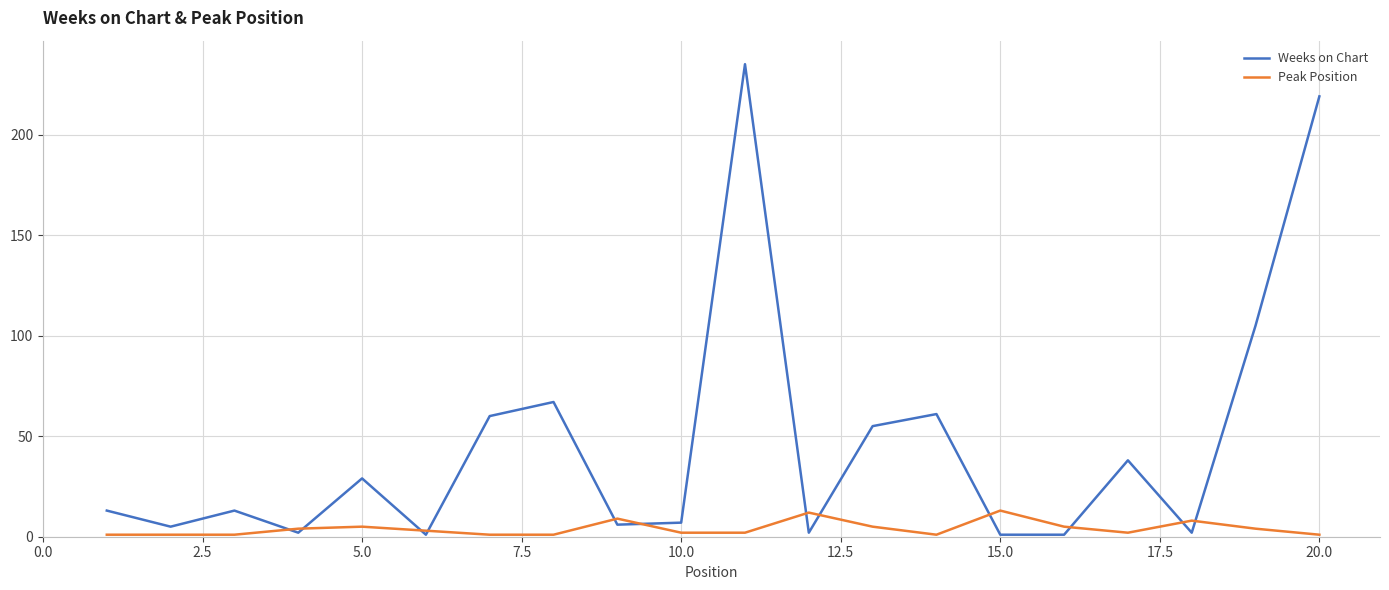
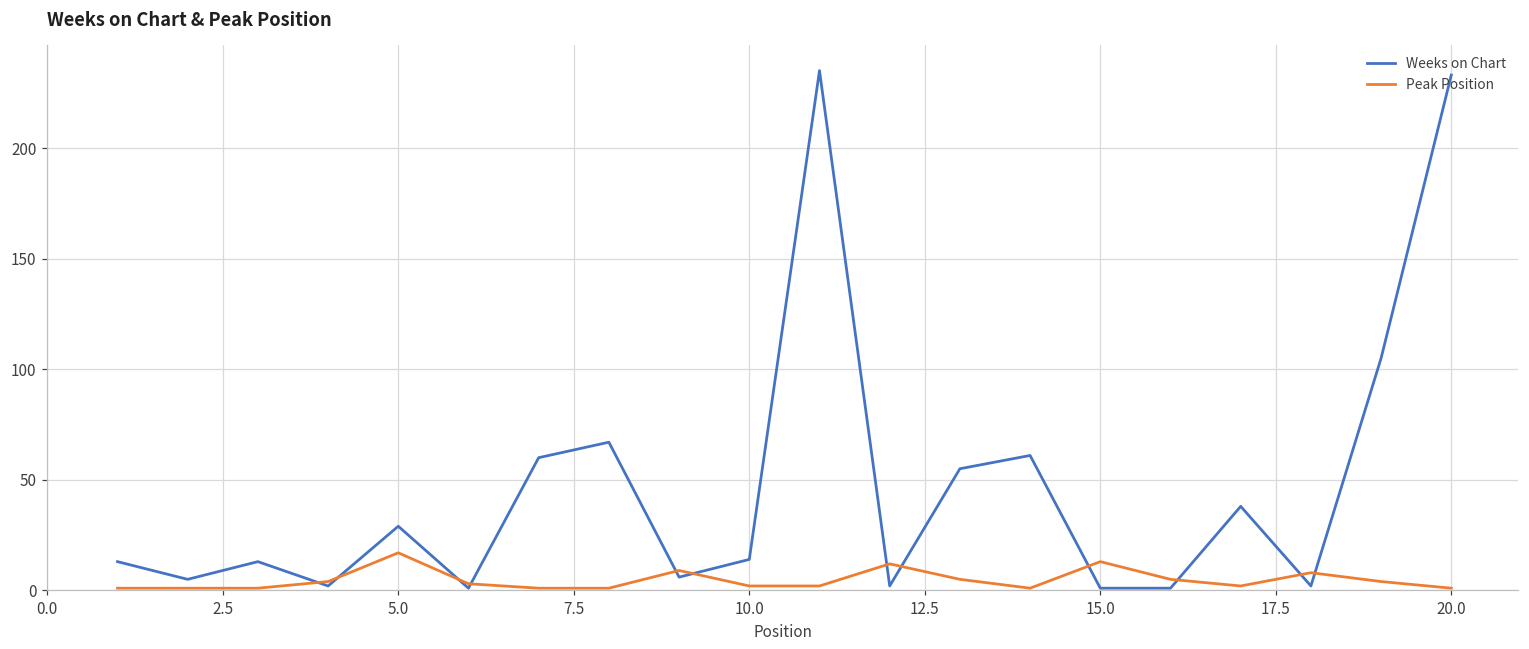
Peak Position, 5.0: 5 -> 17
Weeks on Chart, 10.0: 7 -> 14
Weeks on Chart, 20.0: 219 -> 233
